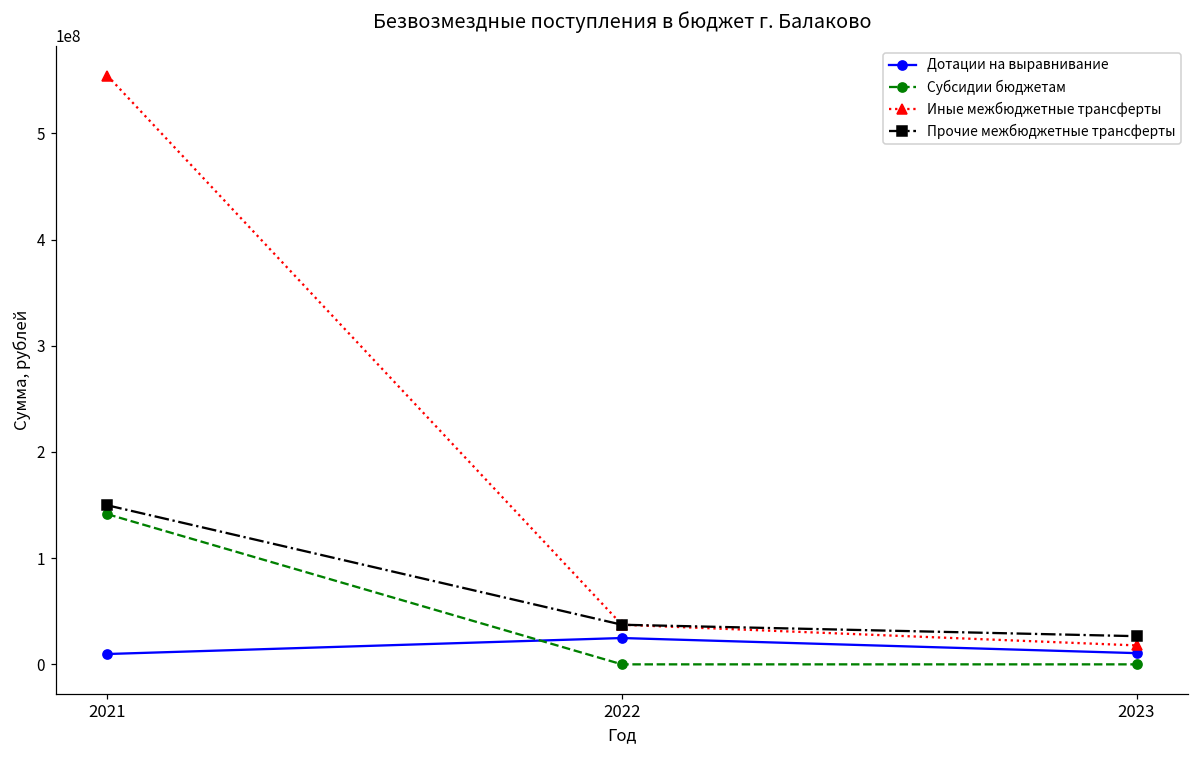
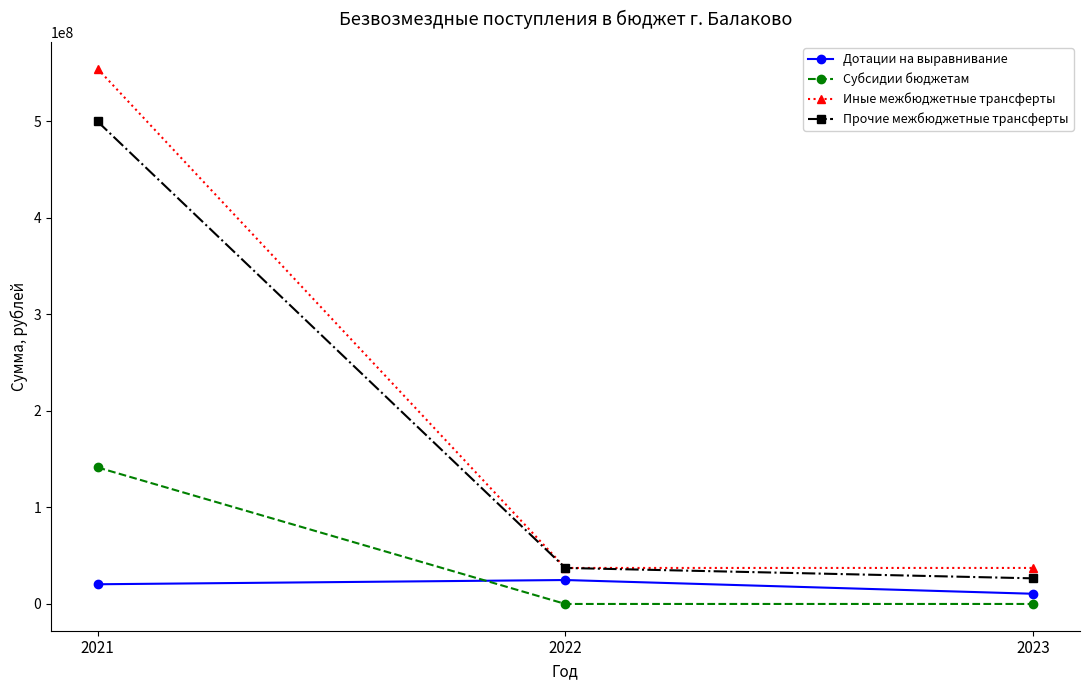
Дотации на выравнивание, 2021: 10000000 -> 20000000
Прочие межбюджетные трансферты, 2021: 150000000 -> 500000000
Иные межбюджетные трансферты, 2023: 20000000 -> 40000000
